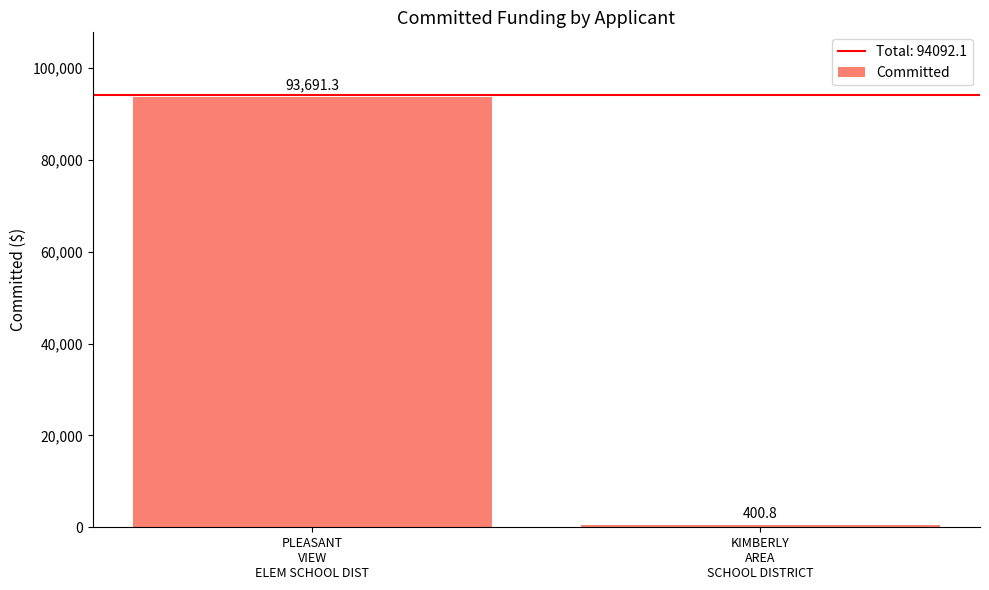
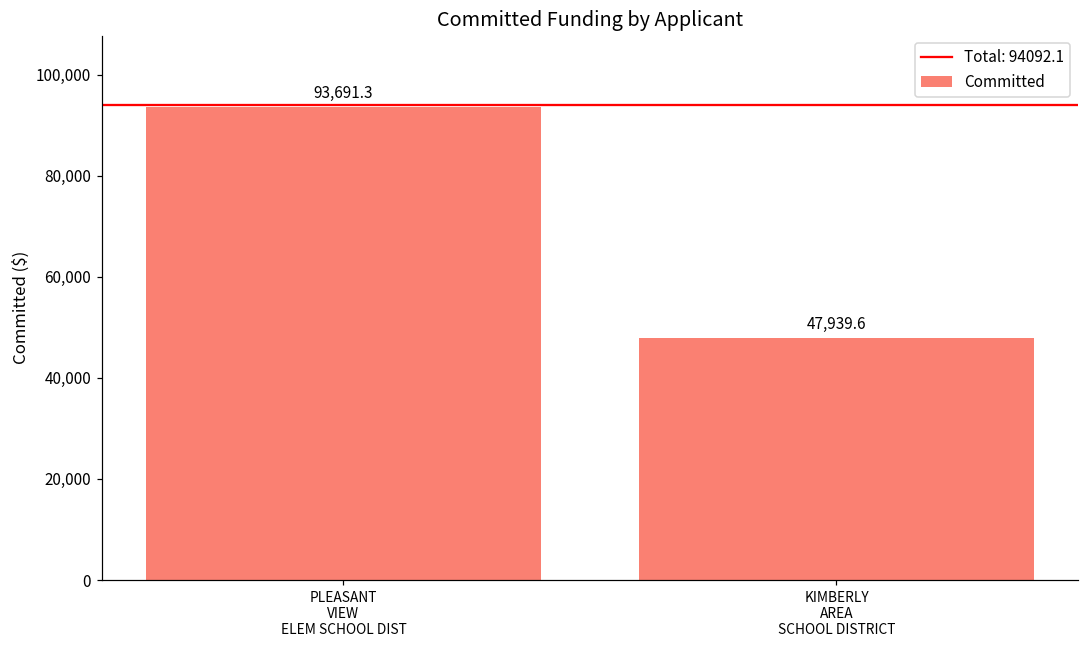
KIMBERLY AREA SCHOOL DISTRICT: 400.8 -> 47,939.6
